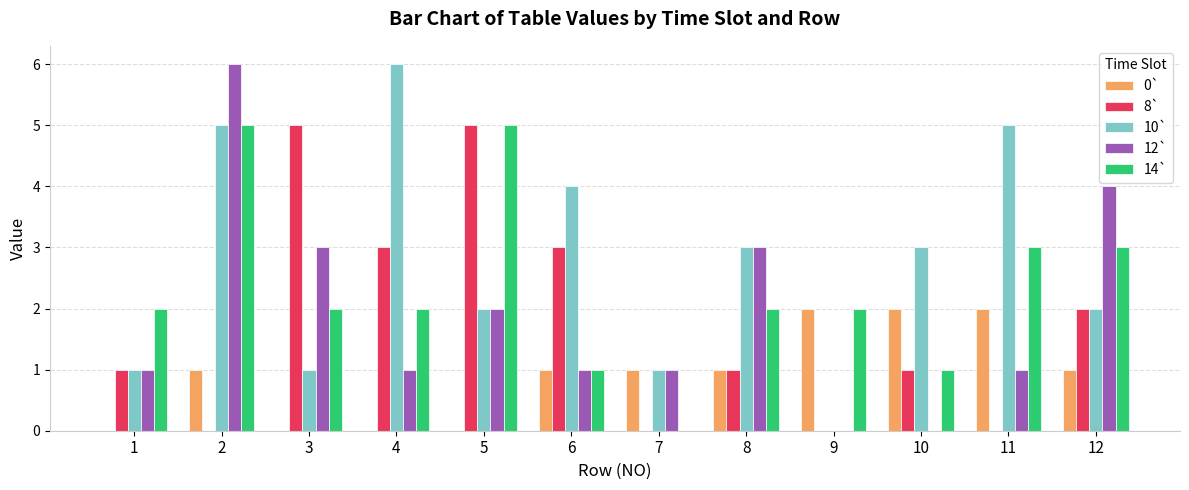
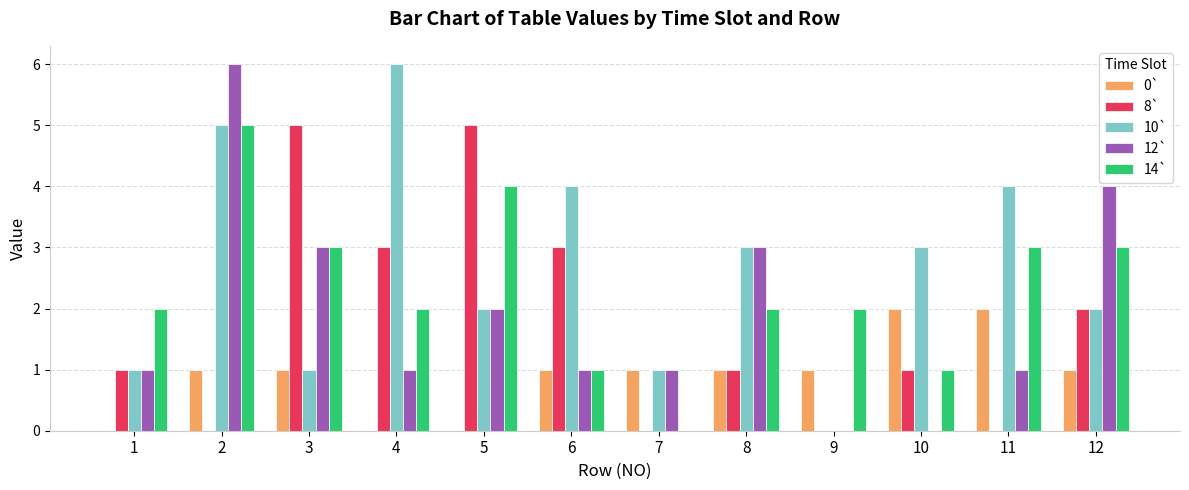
0`, 3: 0 -> 1
14`, 3: 2 -> 3
14`, 5: 5 -> 4
0`, 9: 2 -> 1
10`, 11: 5 -> 4
